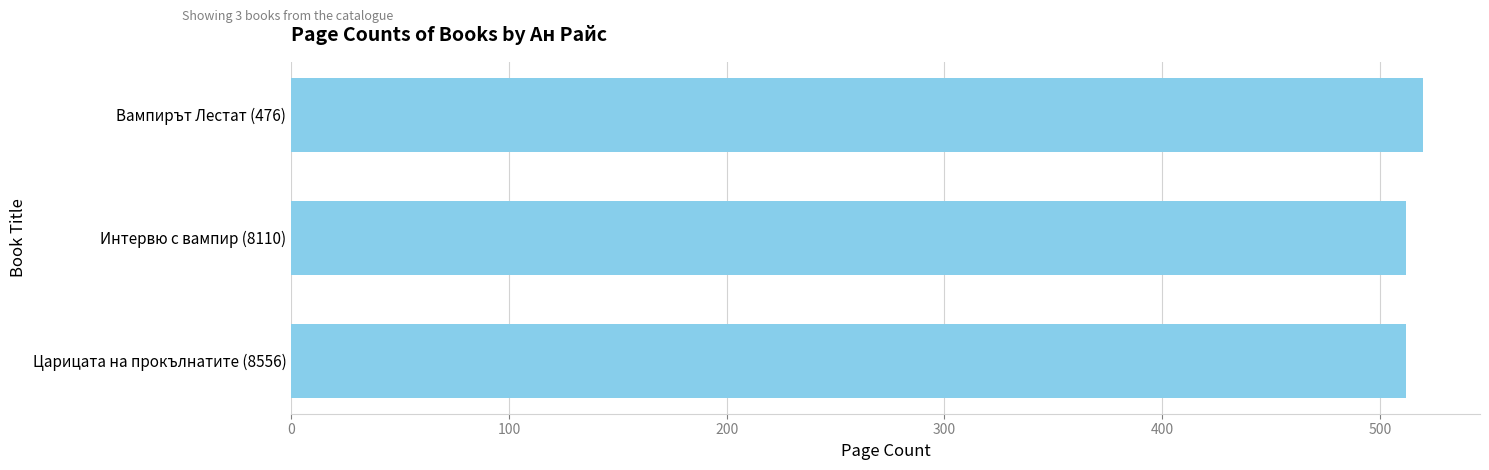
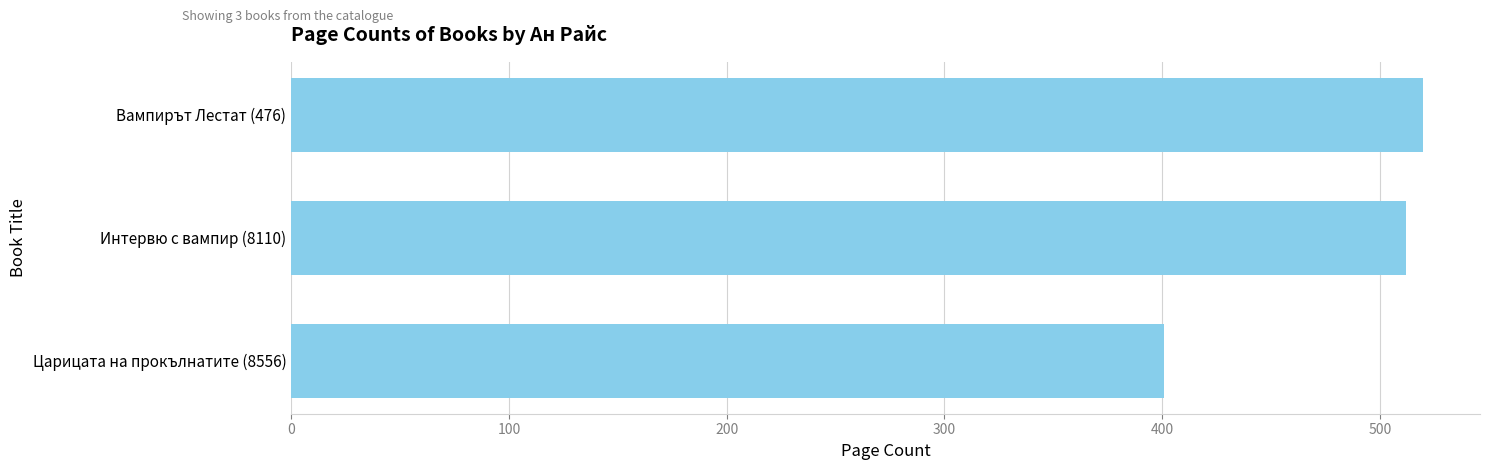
Царицата на прокълнатите (8556): 512 -> 401
